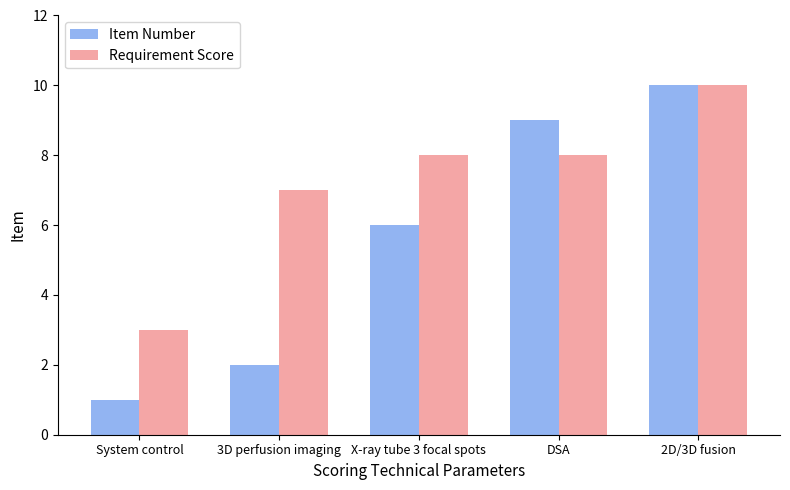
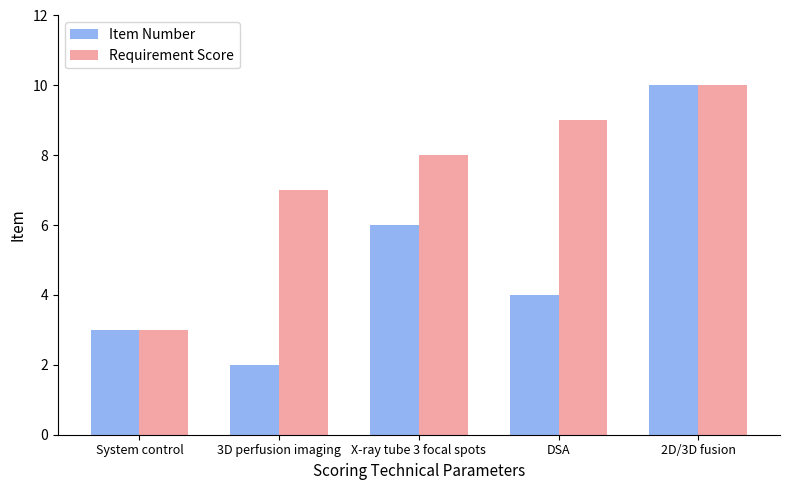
Item Number, System control: 1 -> 3
Item Number, DSA: 9 -> 4
Requirement Score, DSA: 8 -> 9
